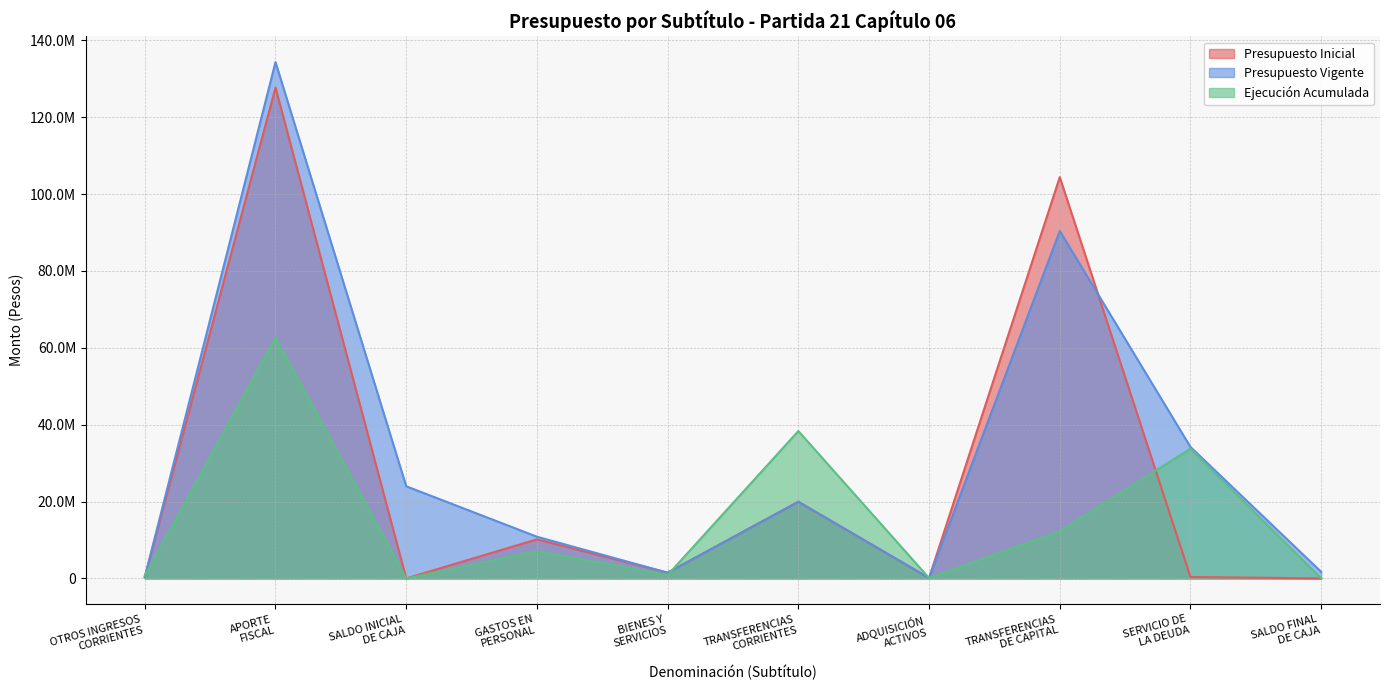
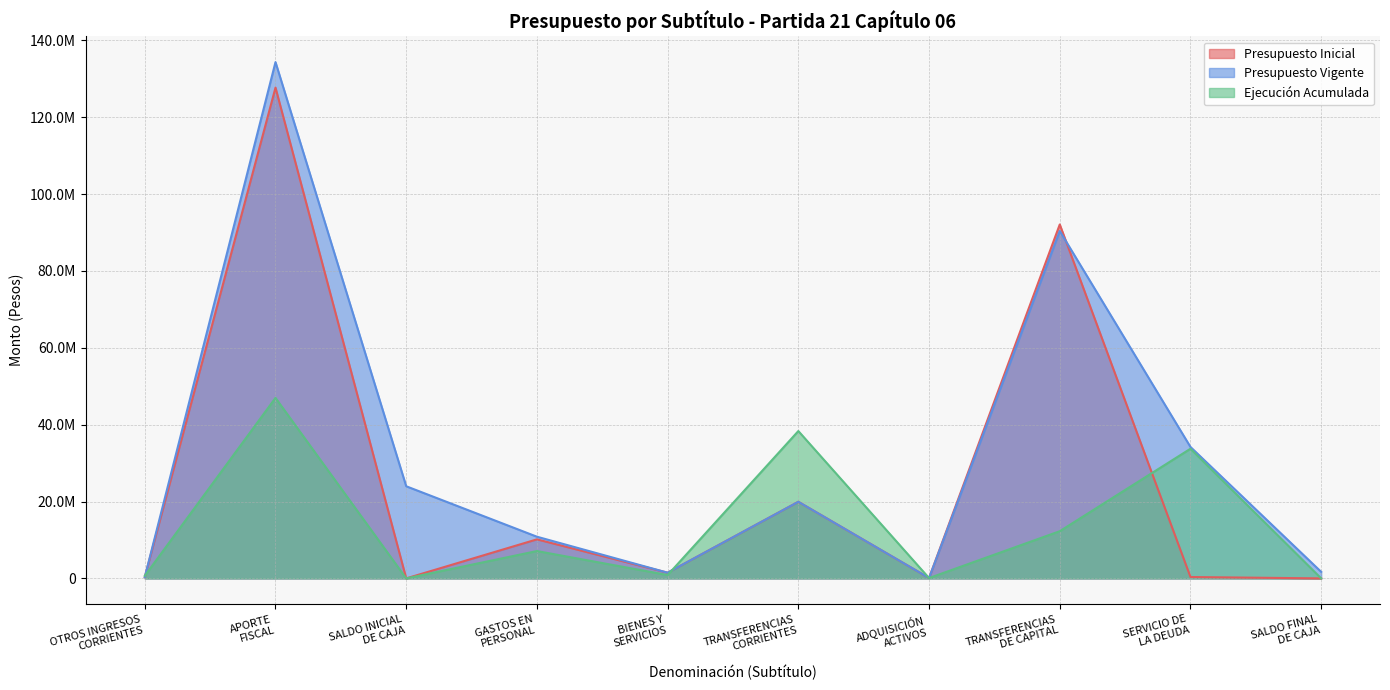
Ejecución Acumulada, APORTE FISCAL: 63000000 -> 47000000
Presupuesto Inicial, TRANSFERENCIAS DE CAPITAL: 104000000 -> 92000000
